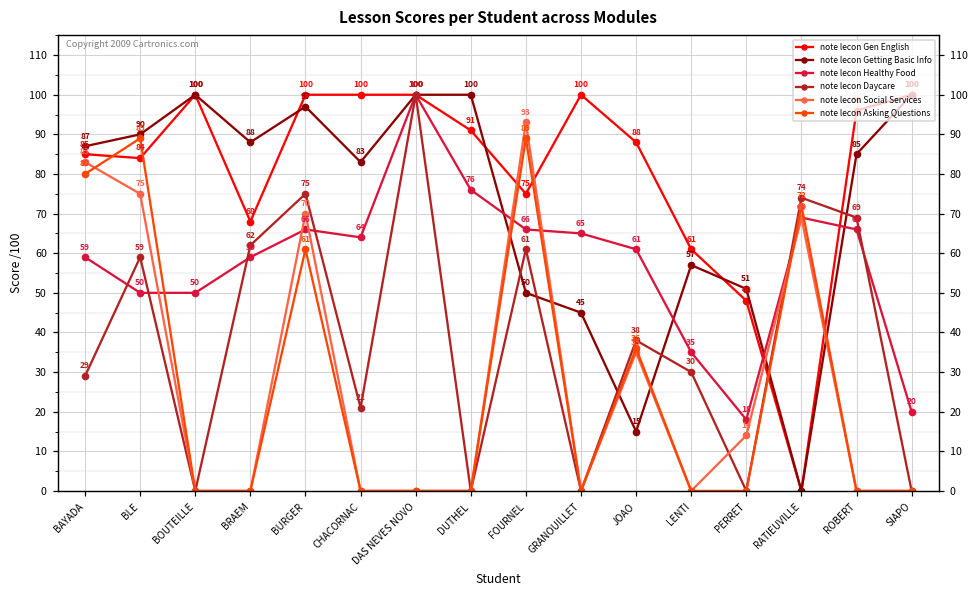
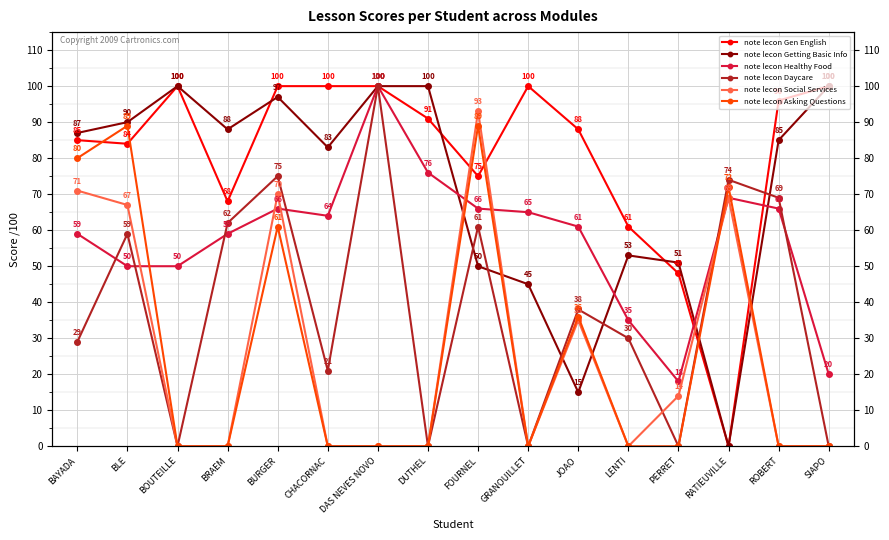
note lecon Social Services, BAYADA: 83 -> 71
note lecon Social Services, BLE: 75 -> 67
note lecon Getting Basic Info, LENTI: 57 -> 53
